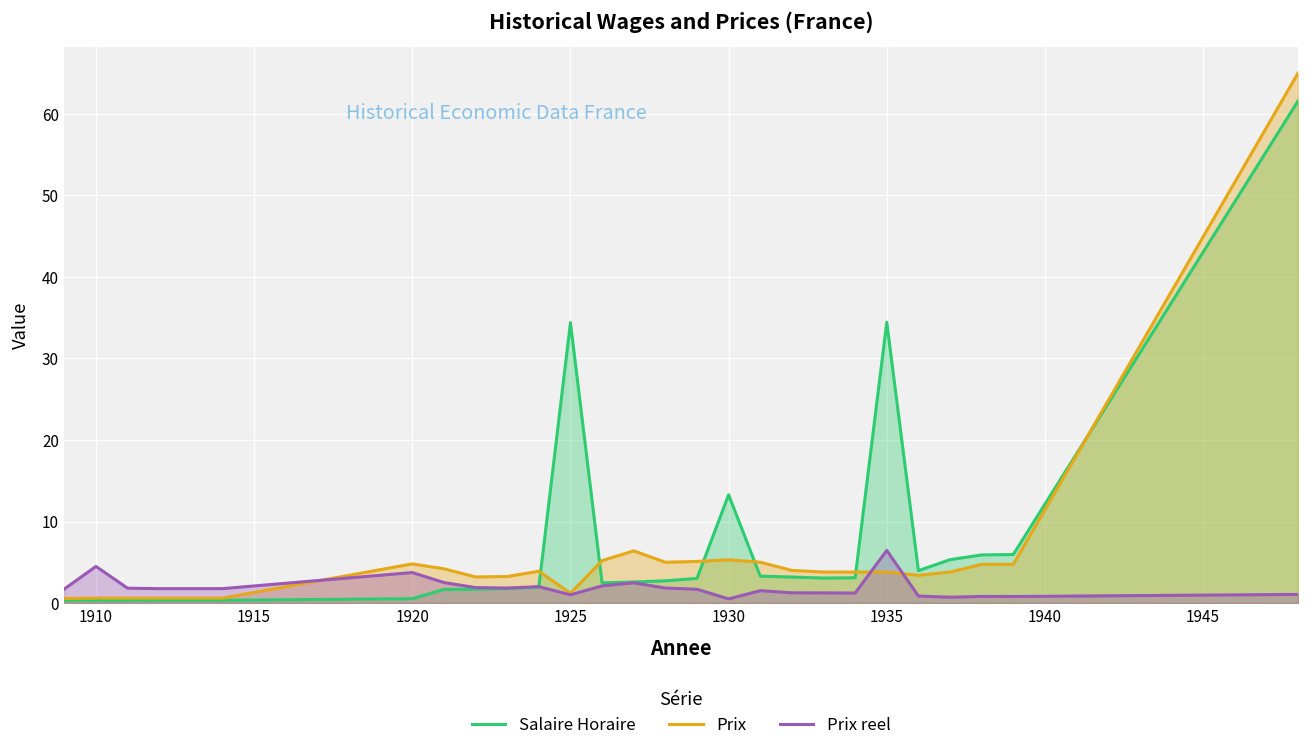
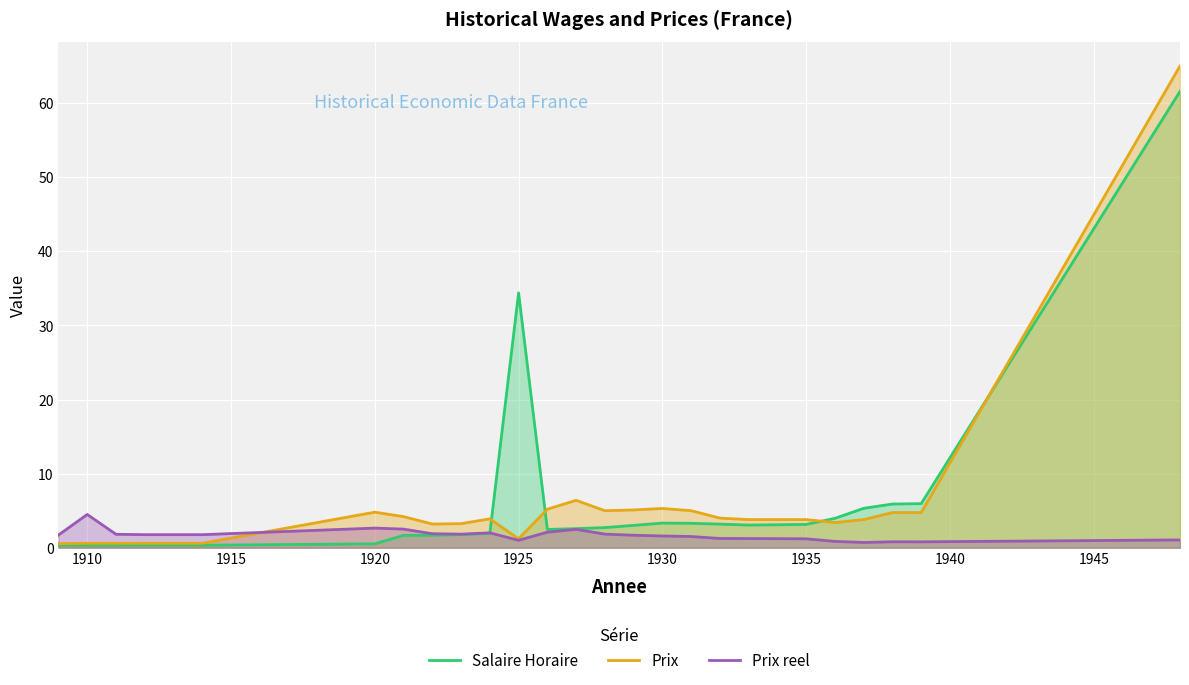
Prix reel, 1920: 4 -> 3
Salaire Horaire, 1930: 13 -> 3
Prix reel, 1930: 1 -> 2
Salaire Horaire, 1935: 34 -> 3
Prix reel, 1935: 6 -> 1
